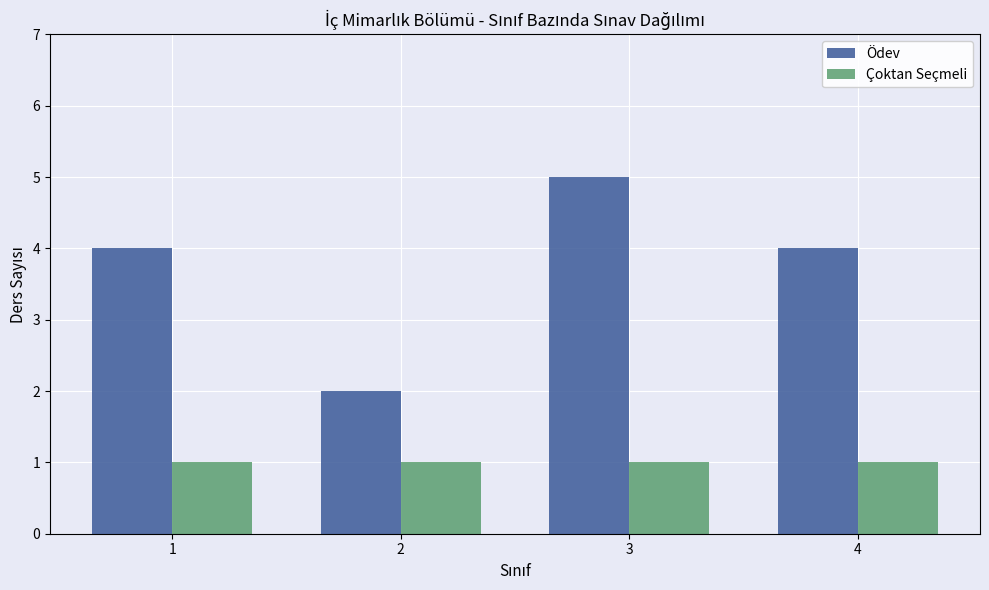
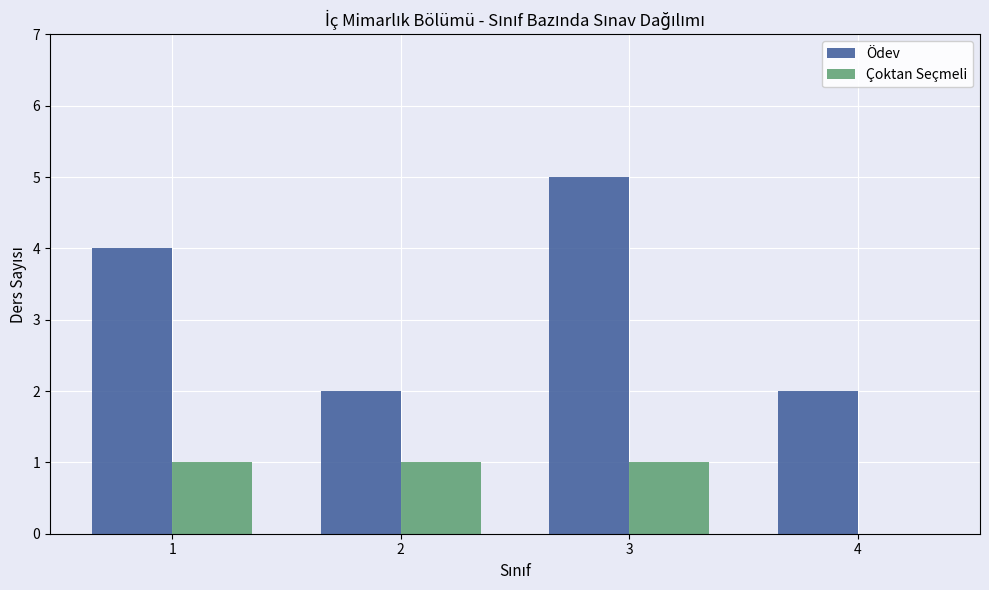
Ödev, 4: 4 -> 2
Çoktan Seçmeli, 4: 1 -> 0
